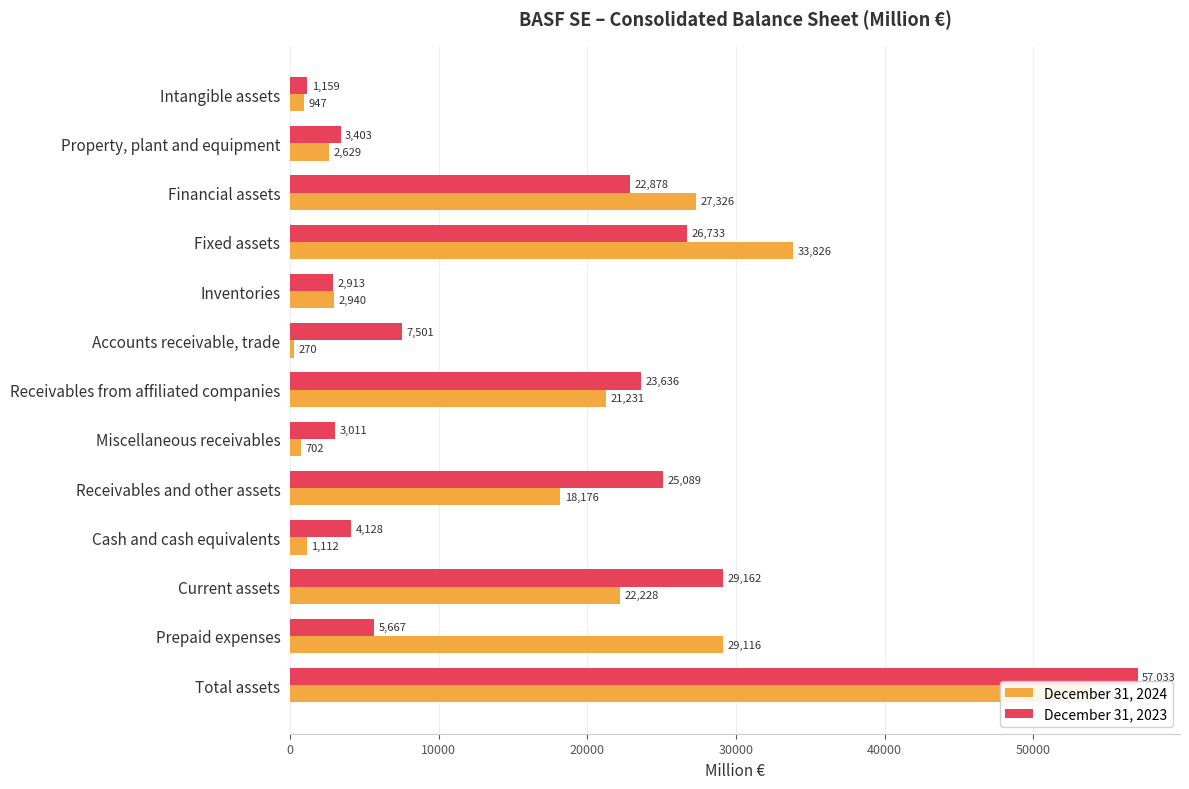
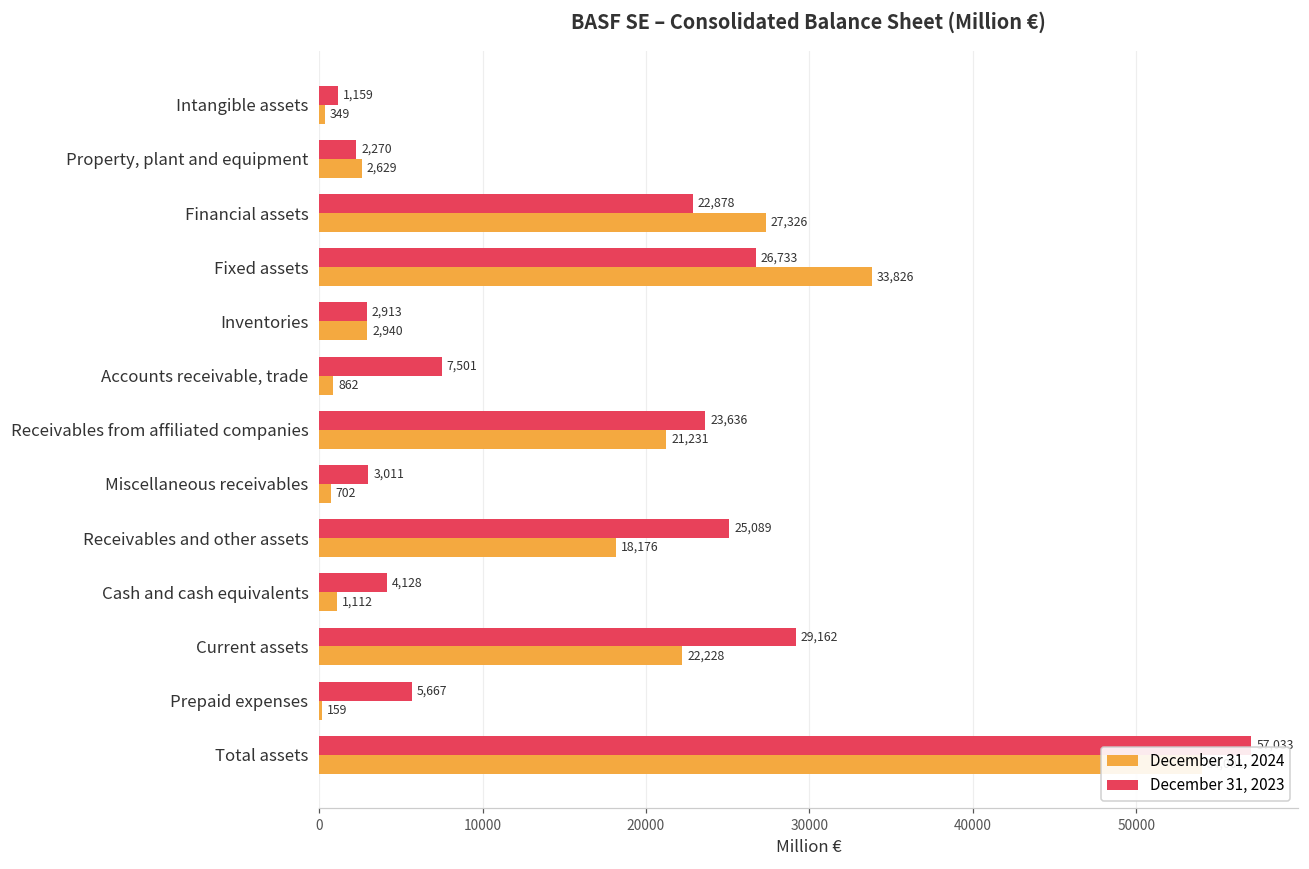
December 31, 2024, Intangible assets: 947 -> 349
December 31, 2023, Property, plant and equipment: 3,403 -> 2,270
December 31, 2024, Accounts receivable, trade: 270 -> 862
December 31, 2024, Prepaid expenses: 29,116 -> 159
